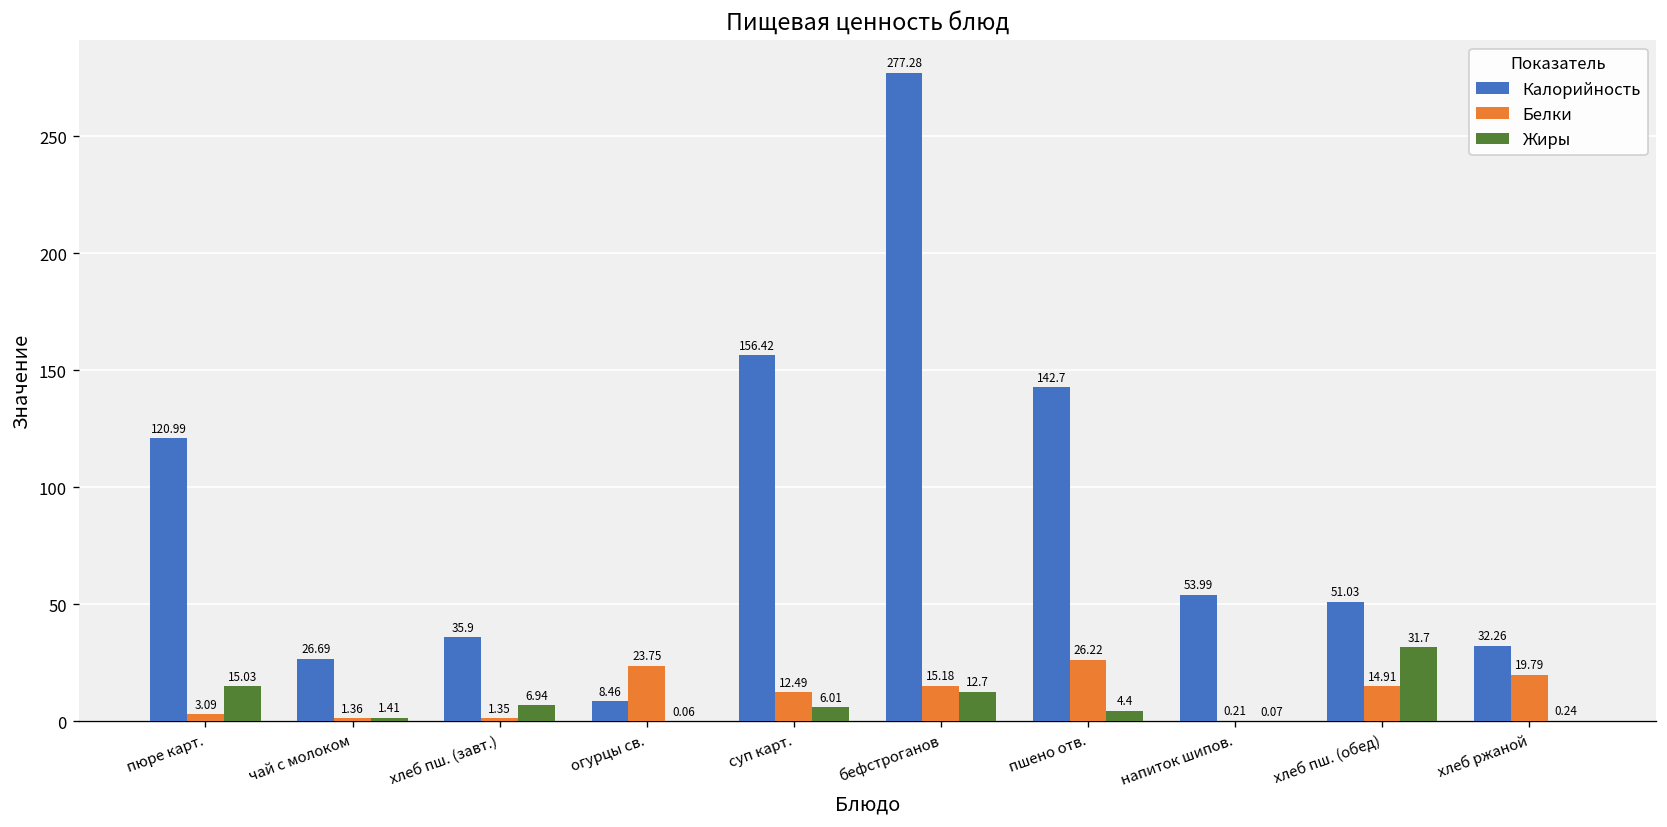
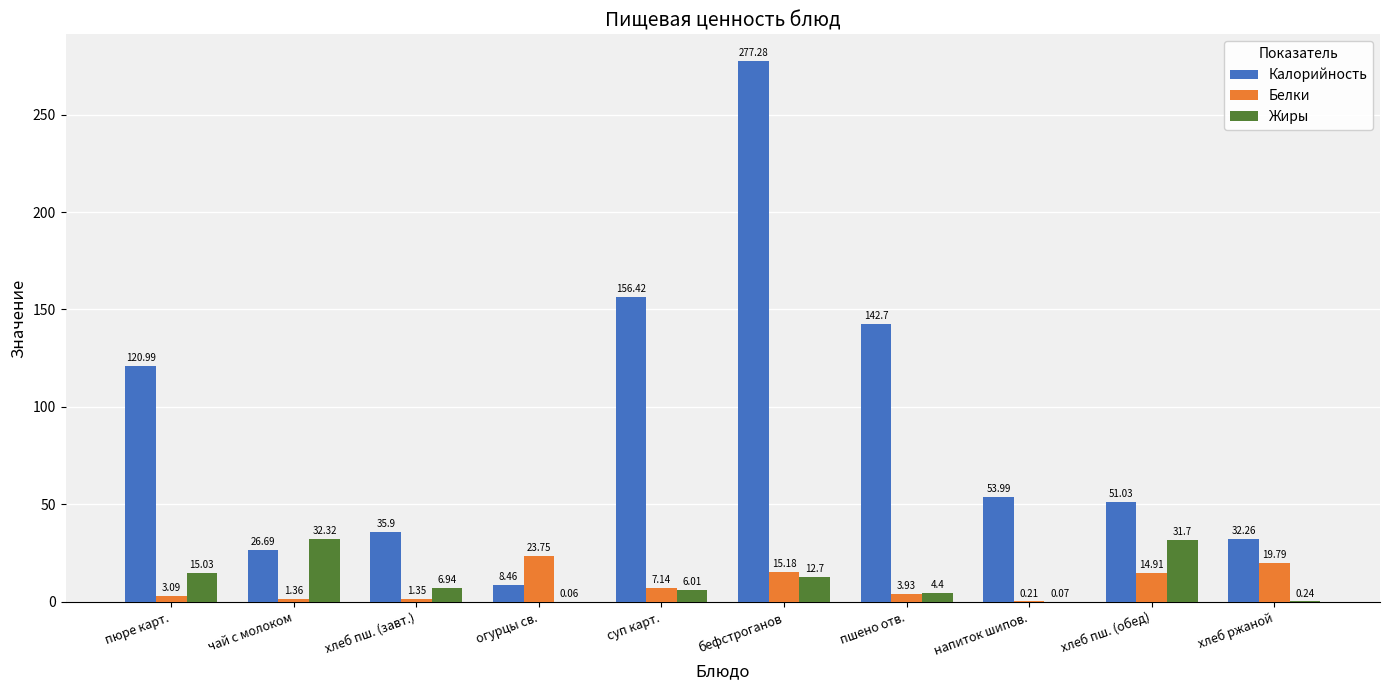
Жиры, чай с молоком: 1.41 -> 32.32
Белки, суп карт.: 12.49 -> 7.14
Белки, пшено отв.: 26.22 -> 3.93
